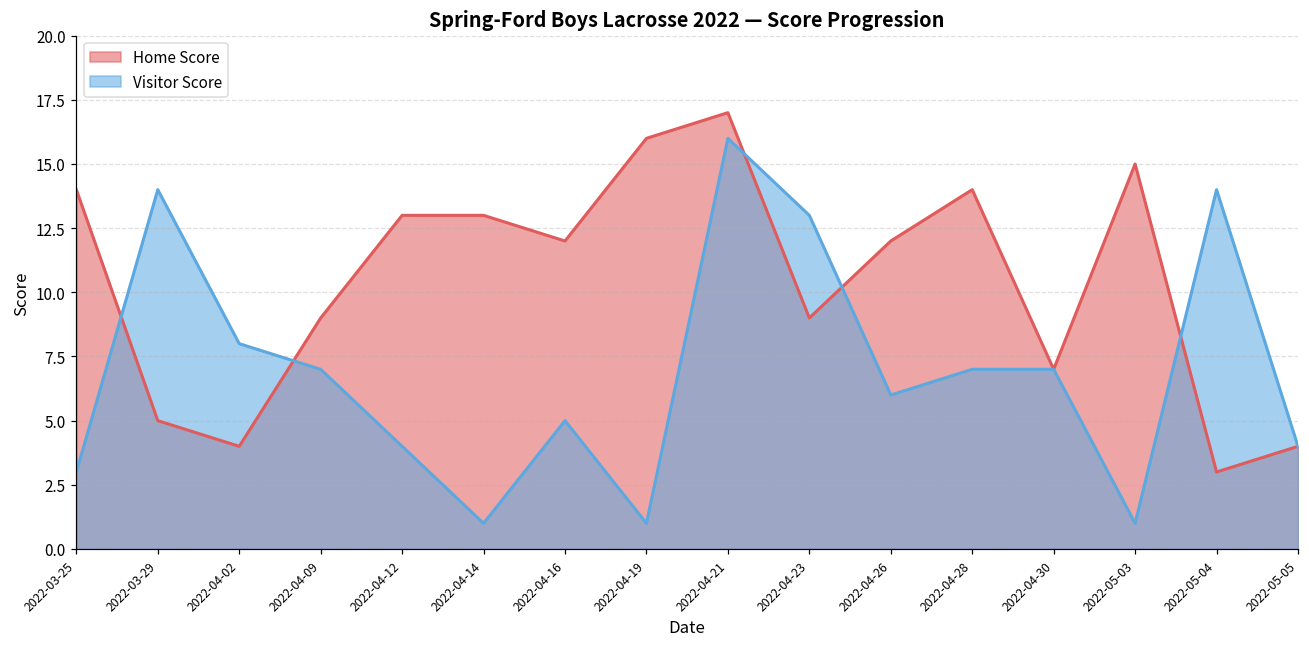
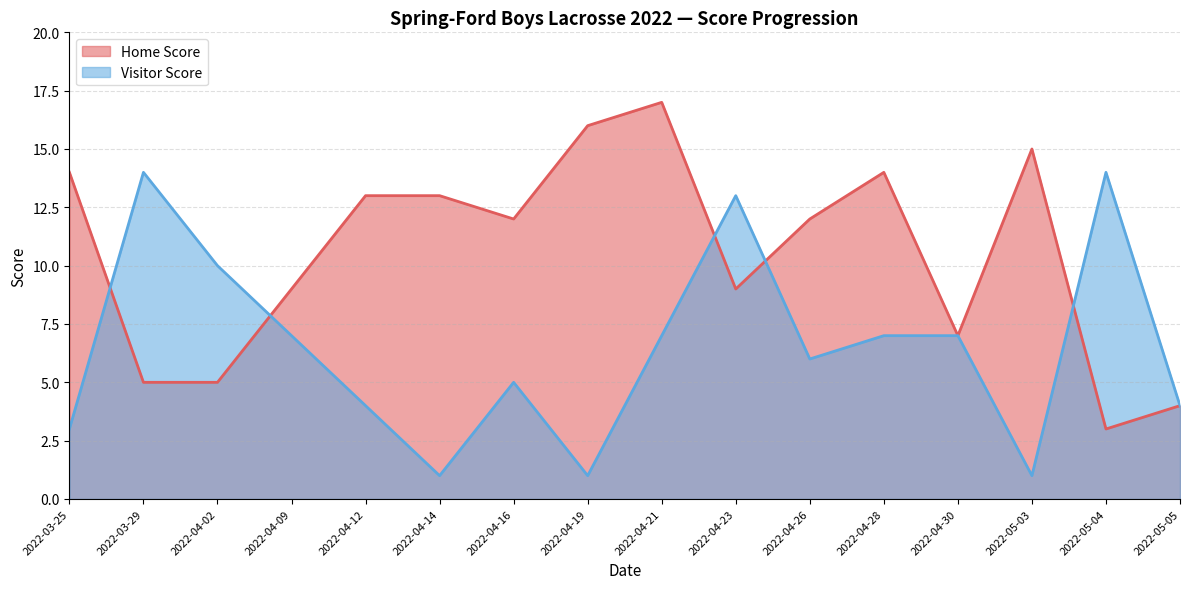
Home Score, 2022-04-02: 4 -> 5
Visitor Score, 2022-04-02: 8 -> 10
Visitor Score, 2022-04-21: 16 -> 7
